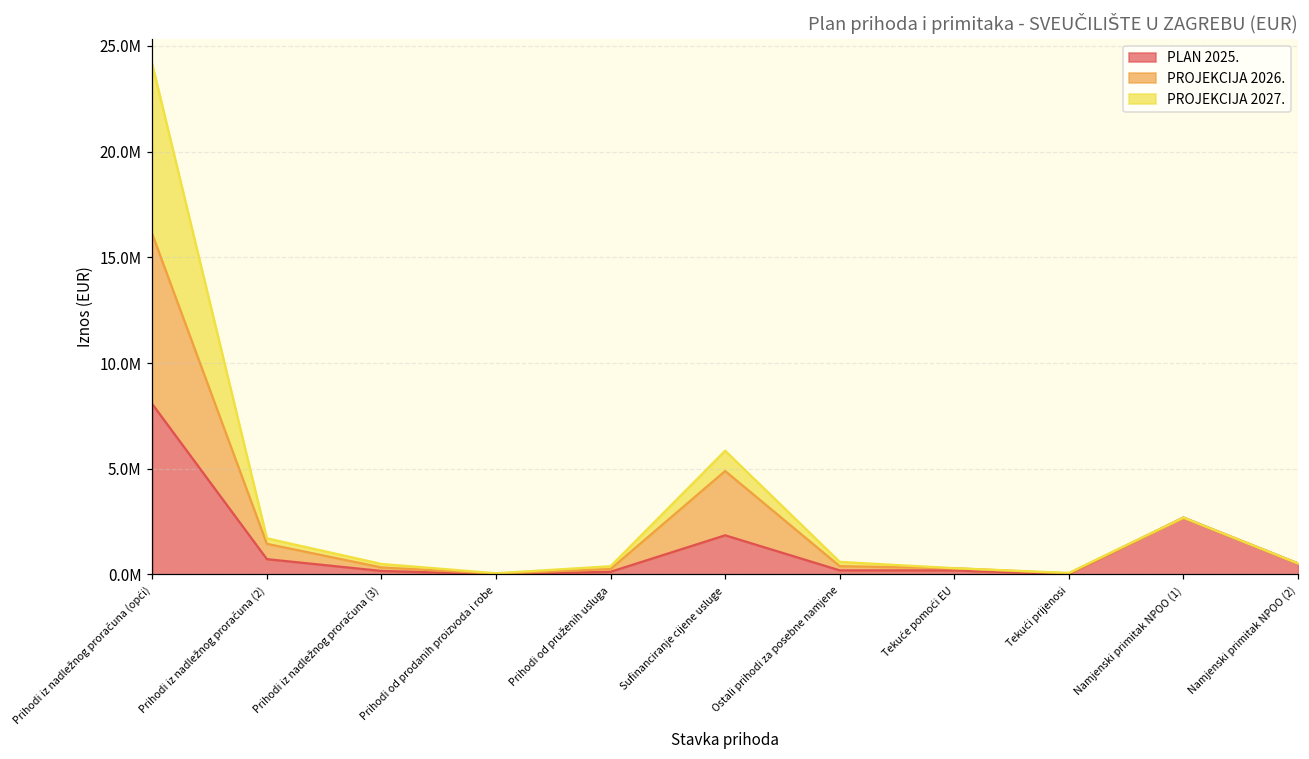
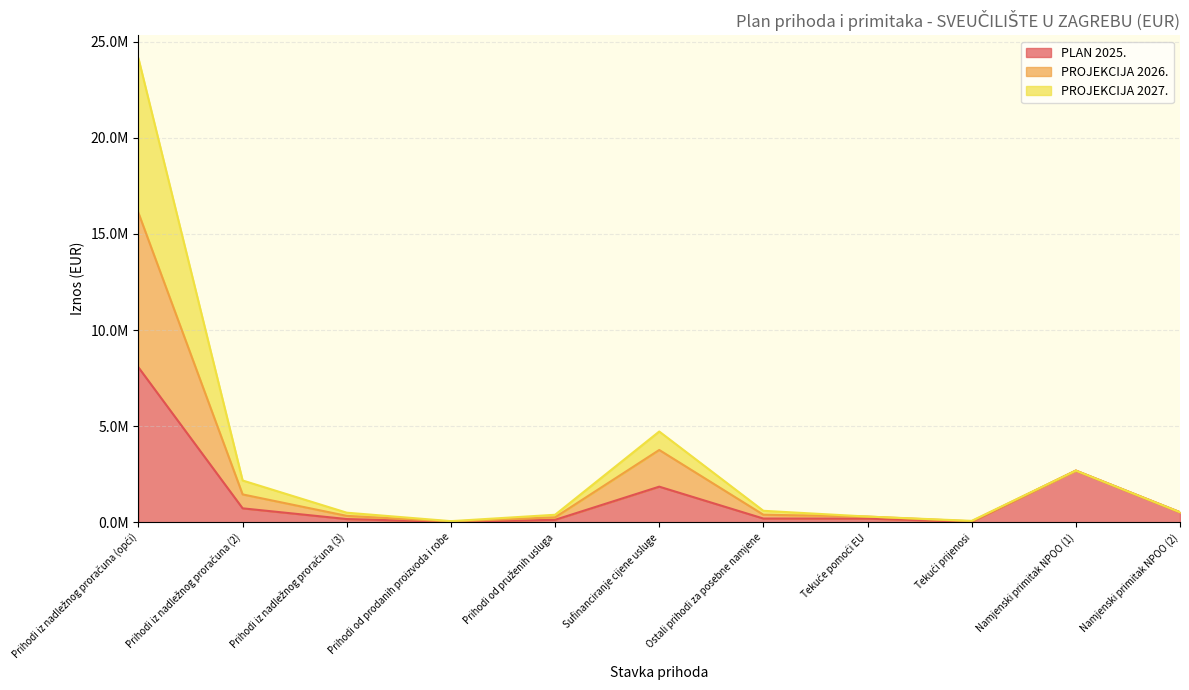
PROJEKCIJA 2027., Prihodi iz nadležnog proračuna (2): 300000 -> 700000
PROJEKCIJA 2026., Sufinanciranje cijene usluge: 3000000 -> 1900000
